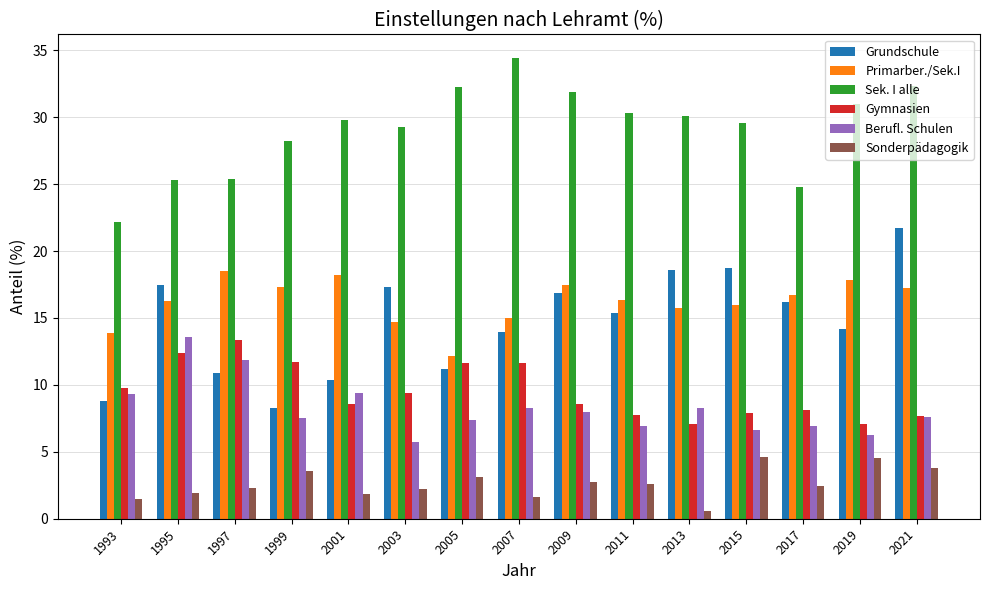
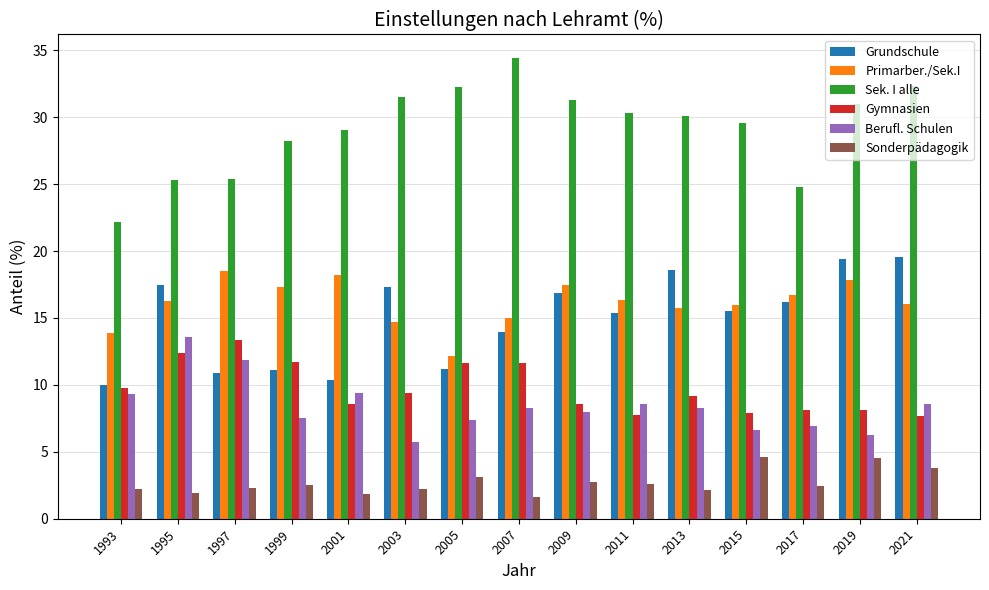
Grundschule, 1993: 8.8 -> 10.0
Sonderpädagogik, 1993: 1.5 -> 2.3
Grundschule, 1999: 8.3 -> 11.1
Sonderpädagogik, 1999: 3.5 -> 2.5
Sek. I alle, 2001: 29.8 -> 29.1
Sek. I alle, 2003: 29.3 -> 31.5
Sek. I alle, 2009: 31.9 -> 31.3
Berufl. Schulen, 2011: 6.9 -> 8.6
Gymnasien, 2013: 7.1 -> 9.2
Sonderpädagogik, 2013: 0.6 -> 2.1
Grundschule, 2015: 18.7 -> 15.5
Grundschule, 2019: 14.2 -> 19.4
Gymnasien, 2019: 7.1 -> 8.1
Grundschule, 2021: 21.7 -> 19.6
Primarber./Sek.I, 2021: 17.2 -> 16.0
Berufl. Schulen, 2021: 7.6 -> 8.6
